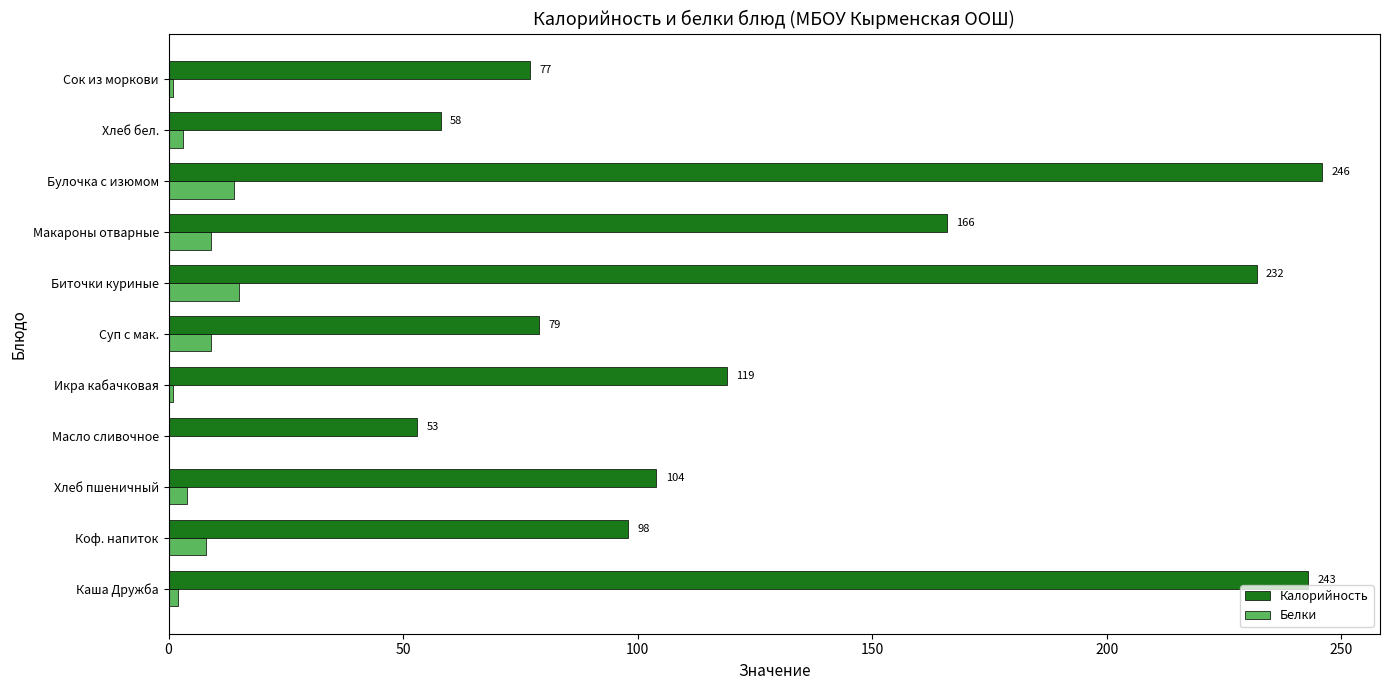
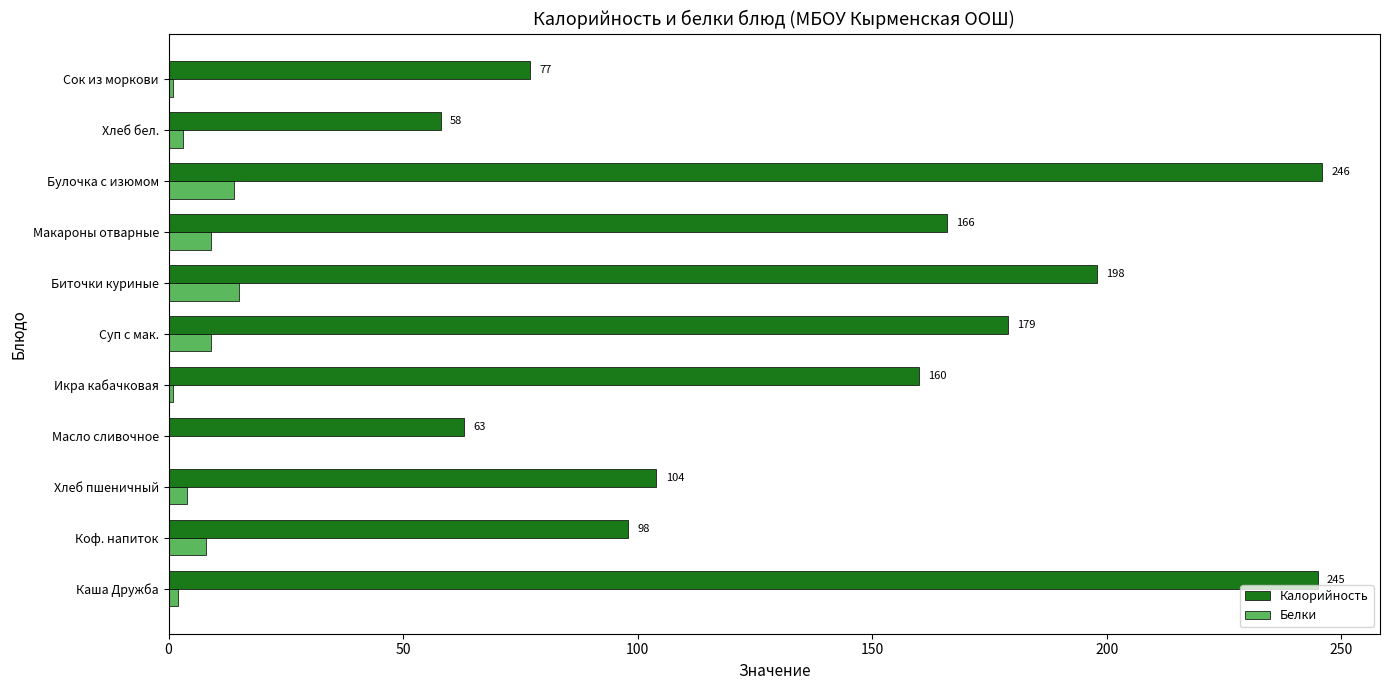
Калорийность, Биточки куриные: 232 -> 198
Калорийность, Суп с мак.: 79 -> 179
Калорийность, Икра кабачковая: 119 -> 160
Калорийность, Масло сливочное: 53 -> 63
Калорийность, Каша Дружба: 243 -> 245
